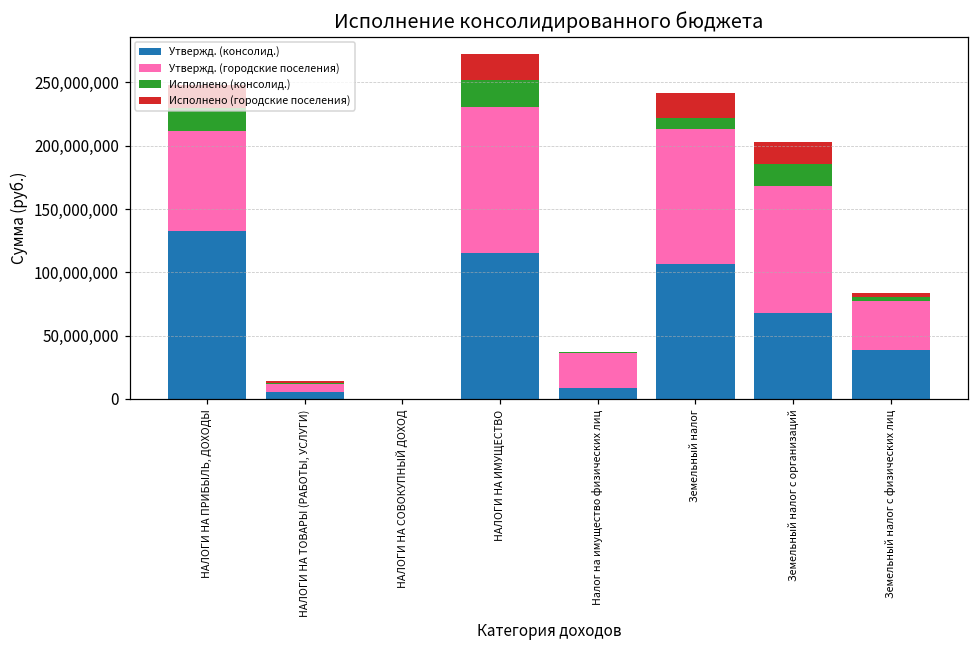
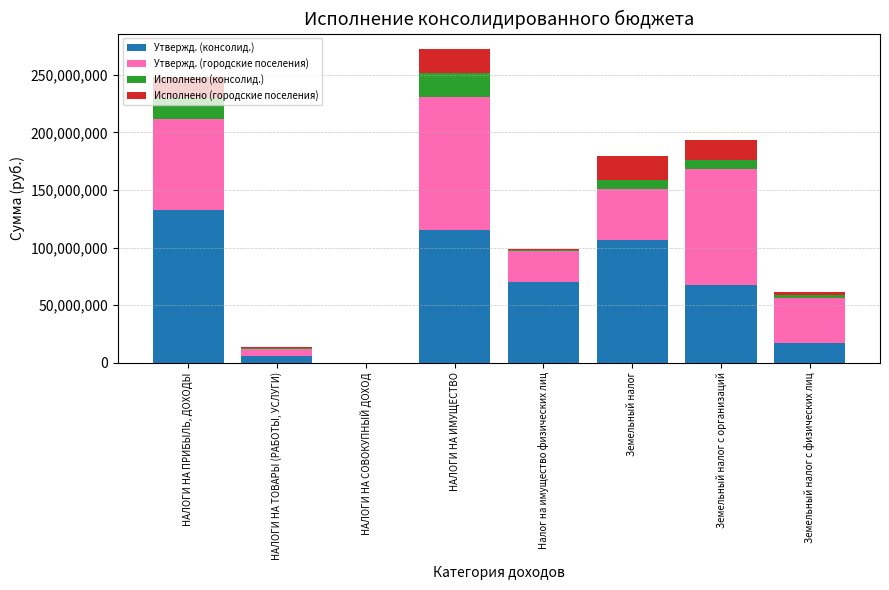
Утвержд. (консолид.), Налог на имущество физических лиц: 9,000,000 -> 70,000,000
Утвержд. (городские поселения), Земельный налог: 107,000,000 -> 44,000,000
Исполнено (консолид.), Земельный налог с организаций: 17,000,000 -> 7,000,000
Утвержд. (консолид.), Земельный налог с физических лиц: 39,000,000 -> 17,000,000
